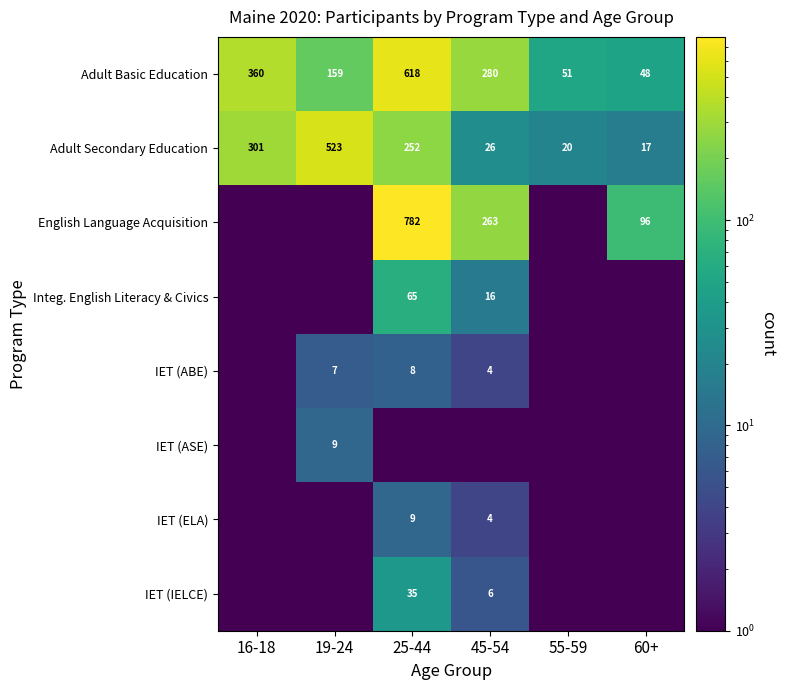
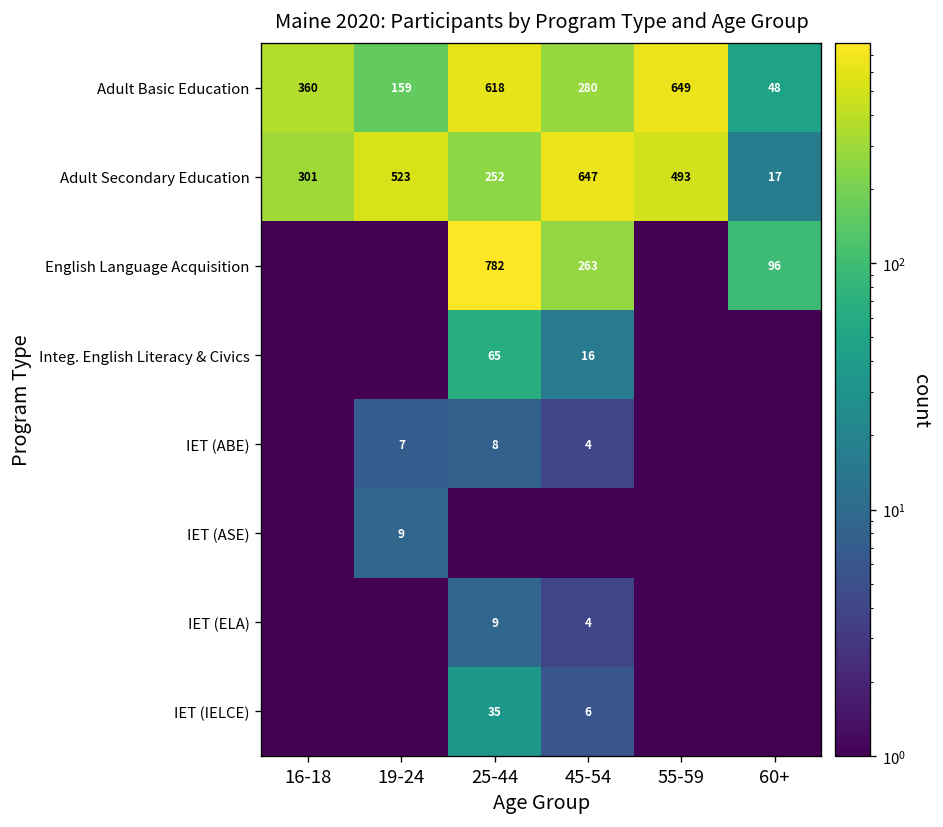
Adult Basic Education, 55-59: 51 -> 649
Adult Secondary Education, 45-54: 26 -> 647
Adult Secondary Education, 55-59: 20 -> 493
